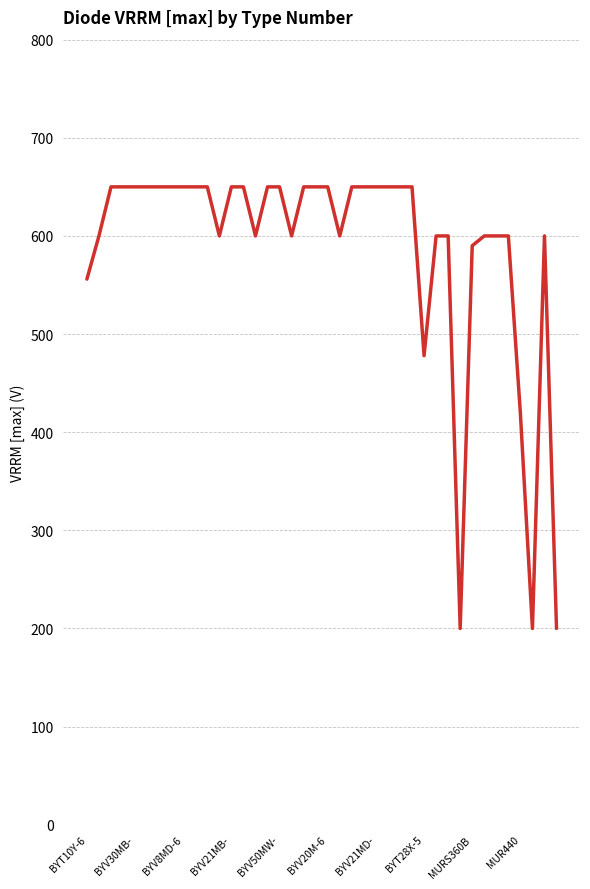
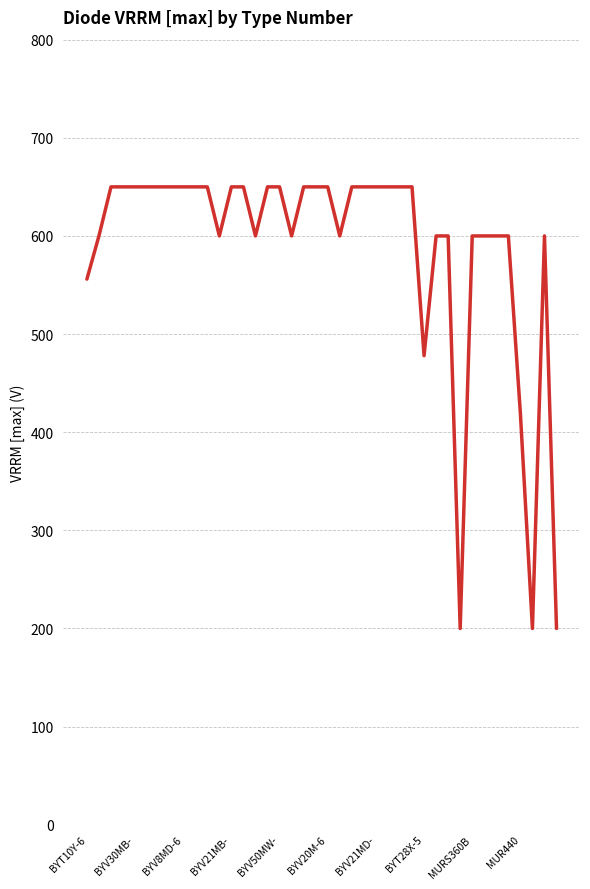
MURS360B: 590 -> 600
